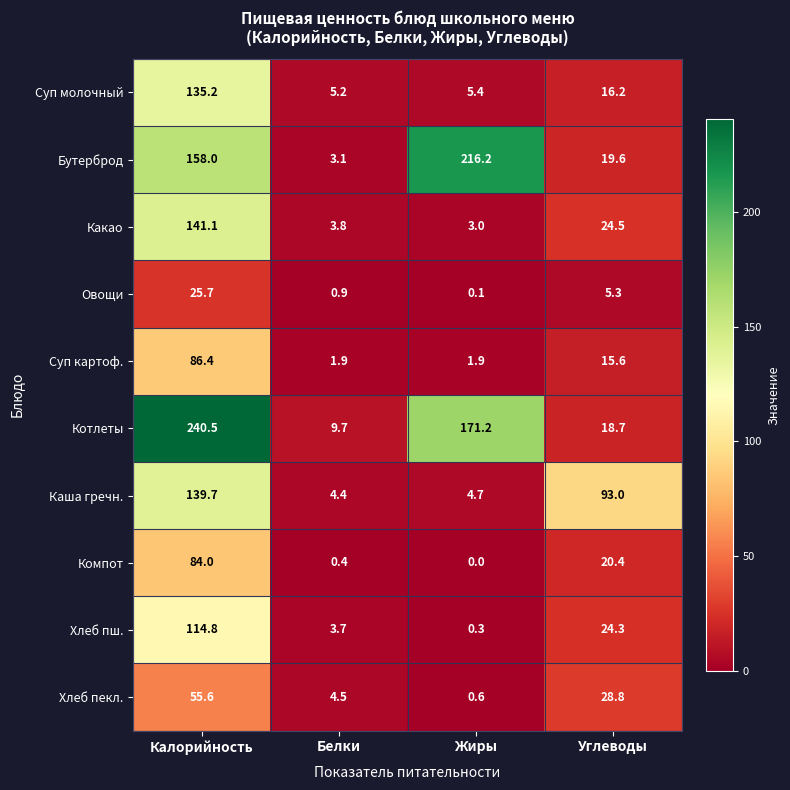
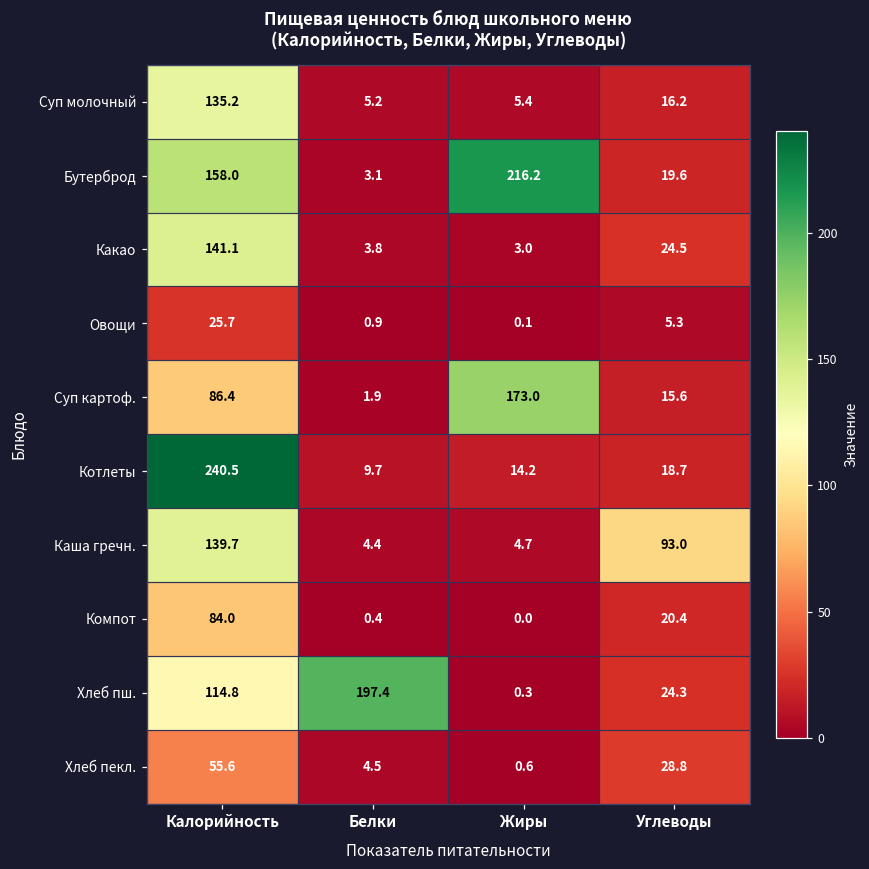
Суп картоф., Жиры: 1.9 -> 173.0
Котлеты, Жиры: 171.2 -> 14.2
Хлеб пш., Белки: 3.7 -> 197.4
